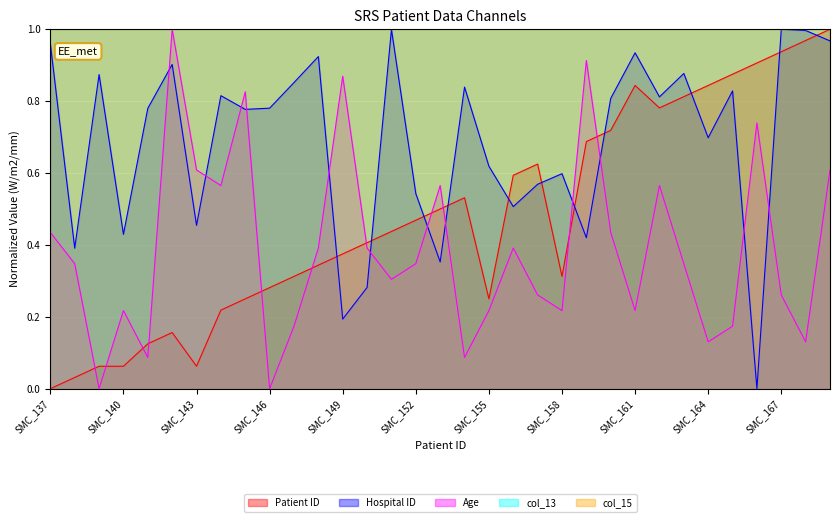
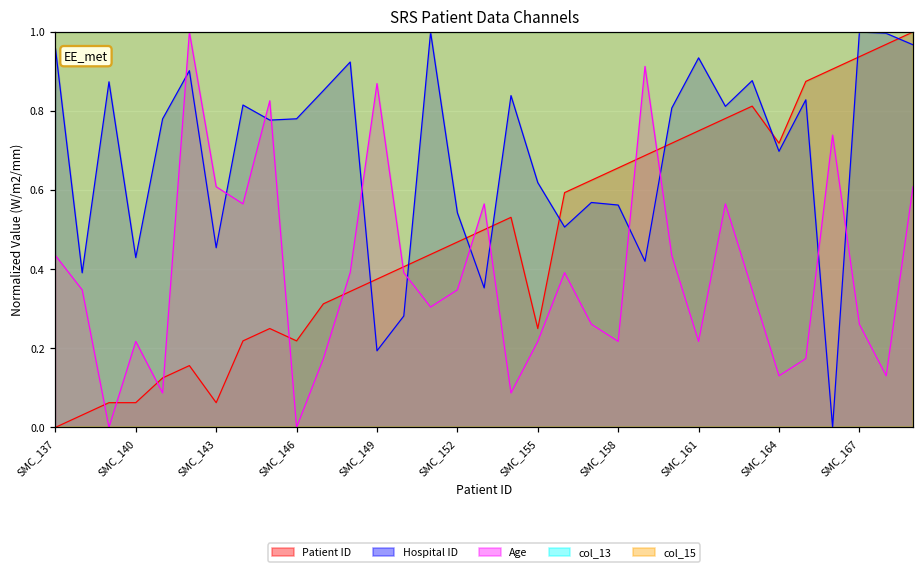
Patient ID, SMC_146: 0.28 -> 0.22
Patient ID, SMC_158: 0.31 -> 0.66
Hospital ID, SMC_158: 0.60 -> 0.56
Patient ID, SMC_161: 0.84 -> 0.75
Patient ID, SMC_164: 0.84 -> 0.72
